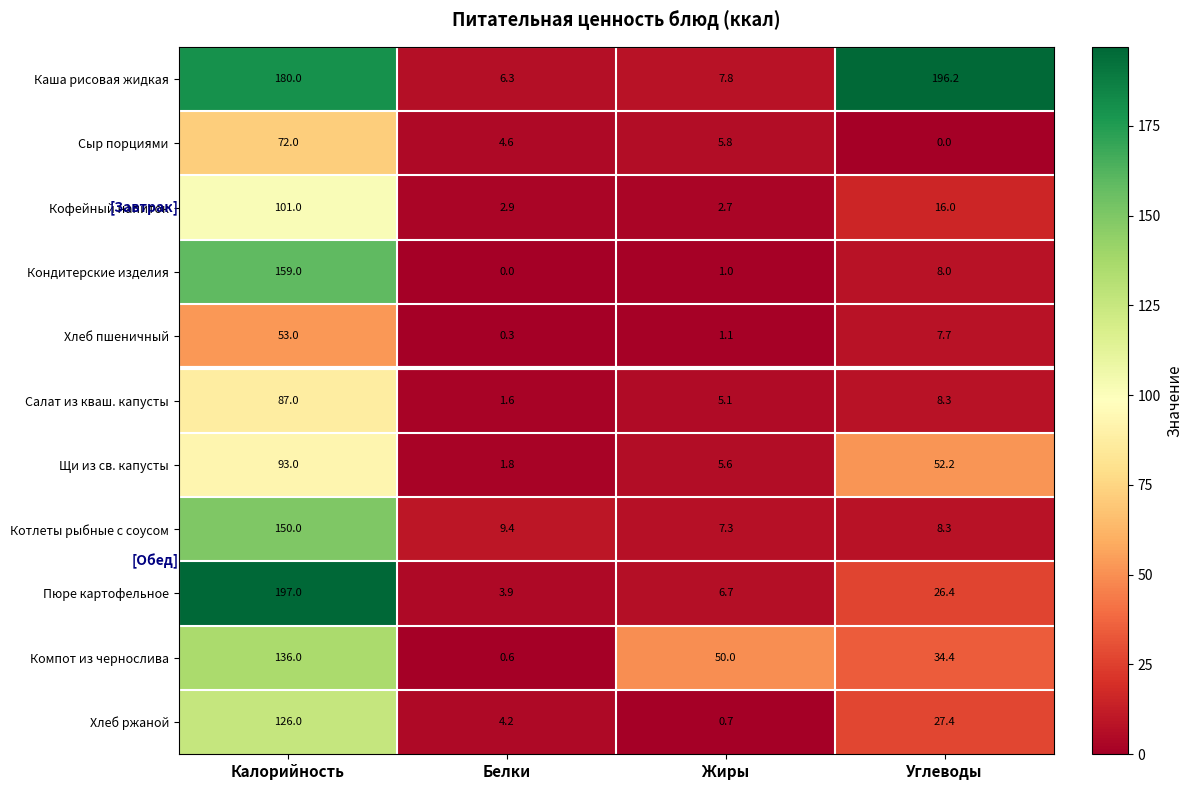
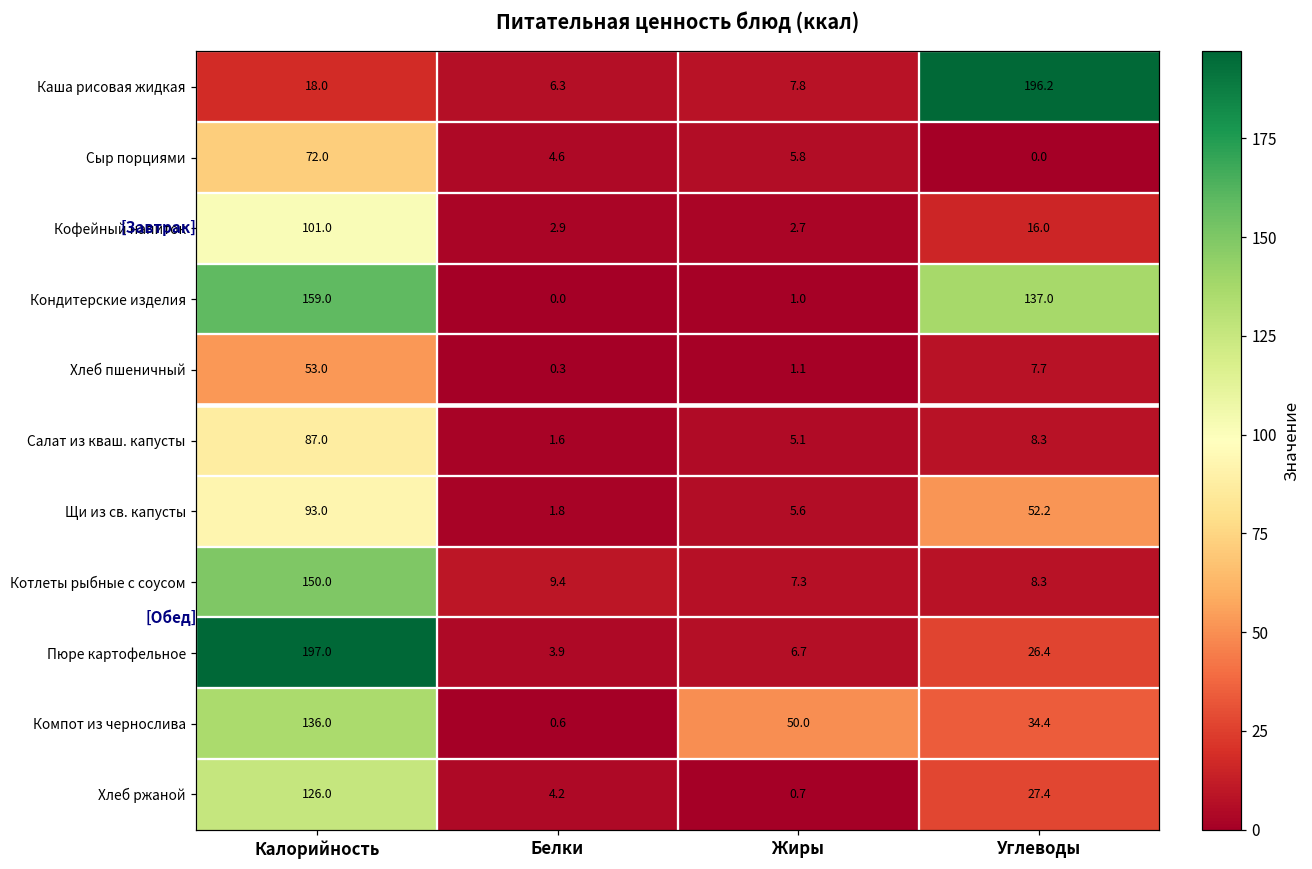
Каша рисовая жидкая, Калорийность: 180.0 -> 18.0
Кондитерские изделия, Углеводы: 8.0 -> 137.0
